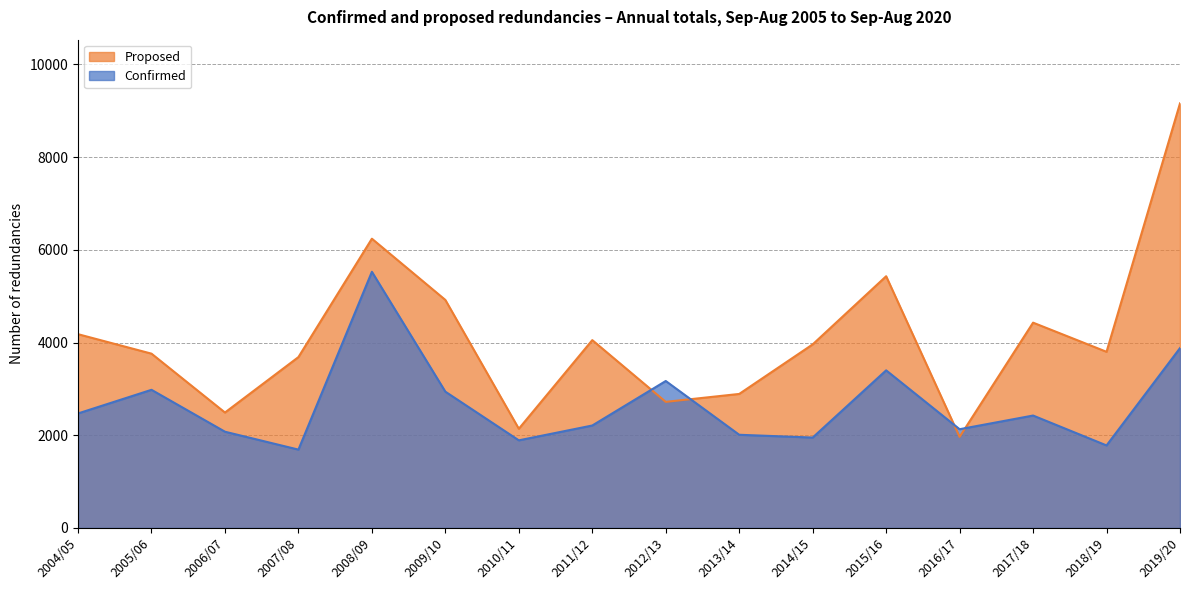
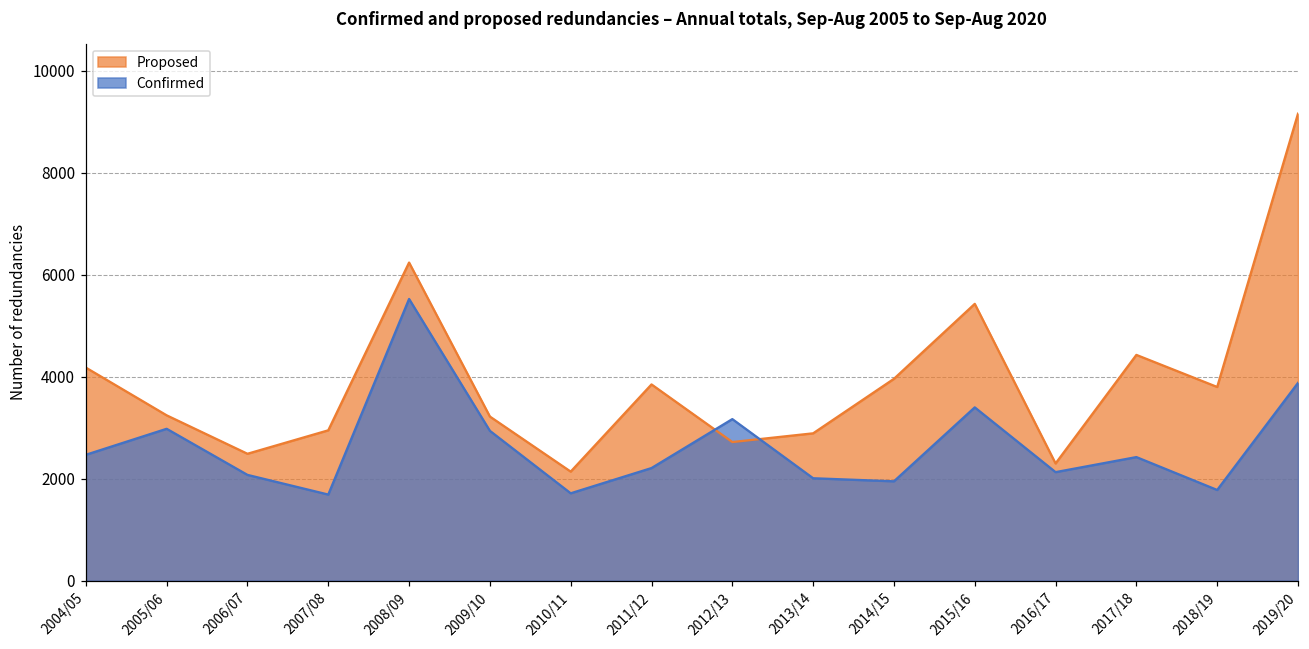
Proposed, 2005/06: 3800 -> 3200
Proposed, 2007/08: 3700 -> 3000
Proposed, 2009/10: 4900 -> 3200
Confirmed, 2010/11: 1900 -> 1700
Proposed, 2011/12: 4100 -> 3900
Proposed, 2016/17: 2000 -> 2300
